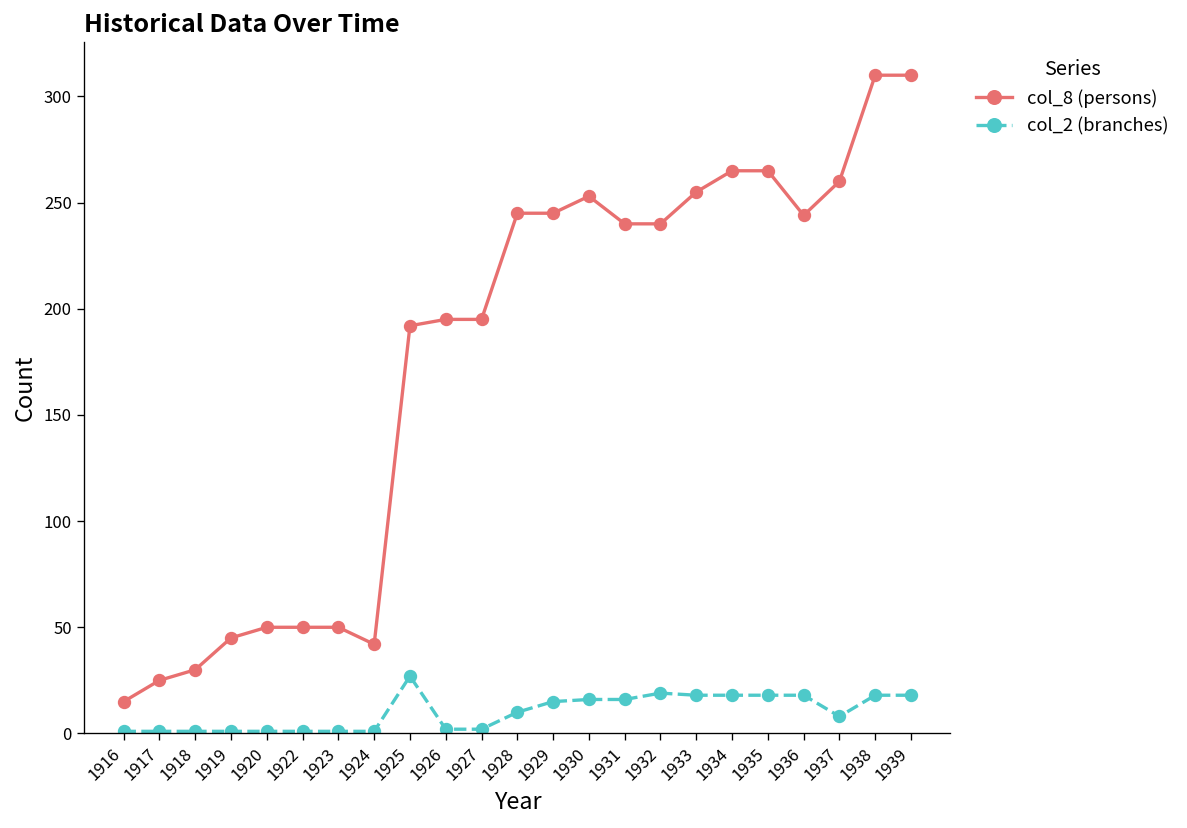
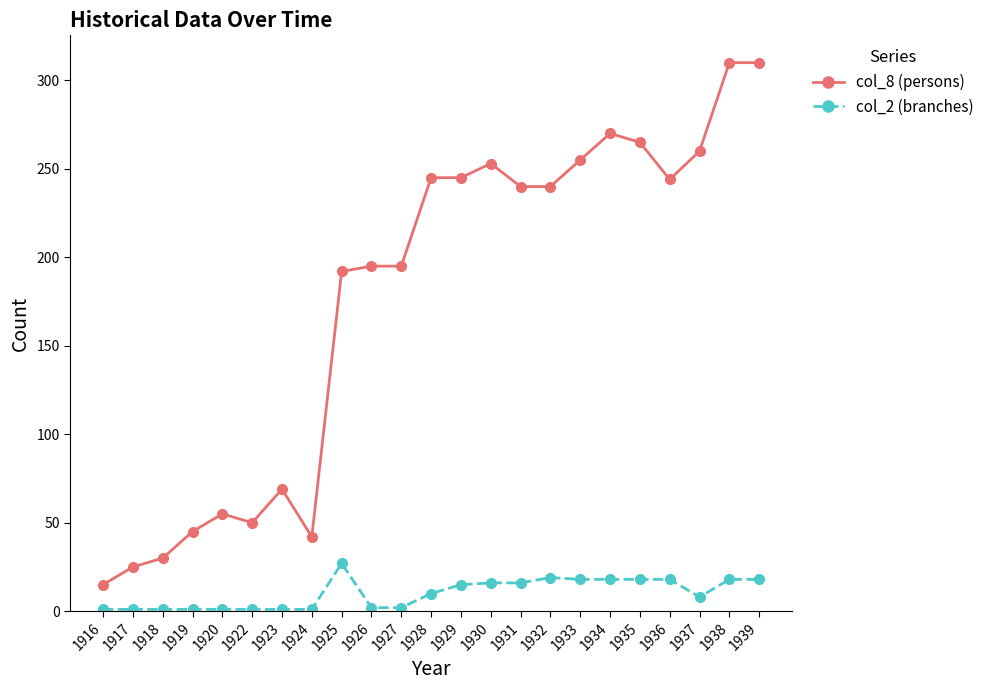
col_8 (persons), 1920: 50 -> 55
col_8 (persons), 1923: 50 -> 69
col_8 (persons), 1934: 265 -> 270
